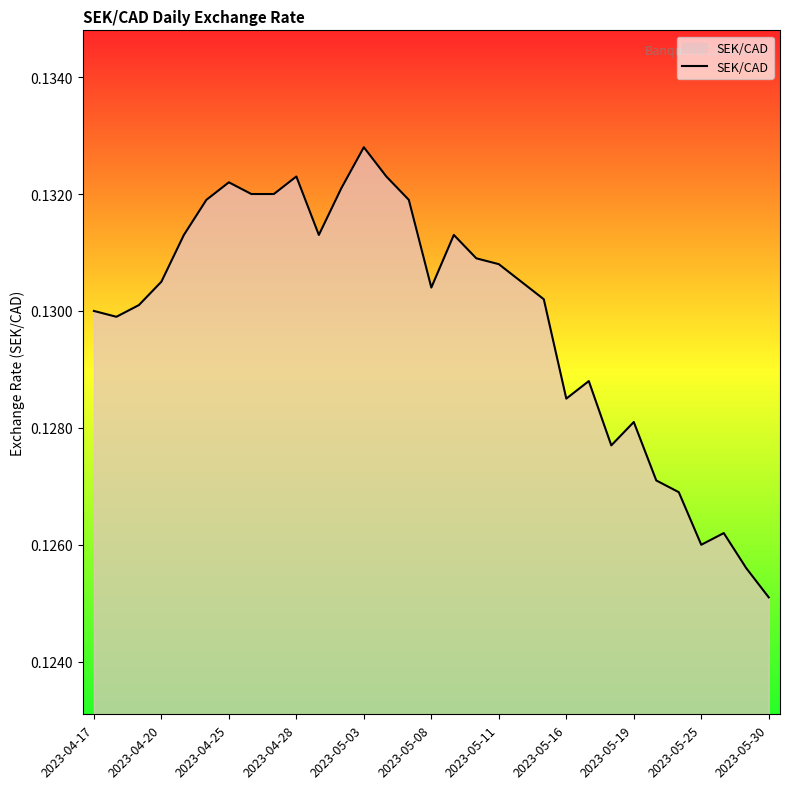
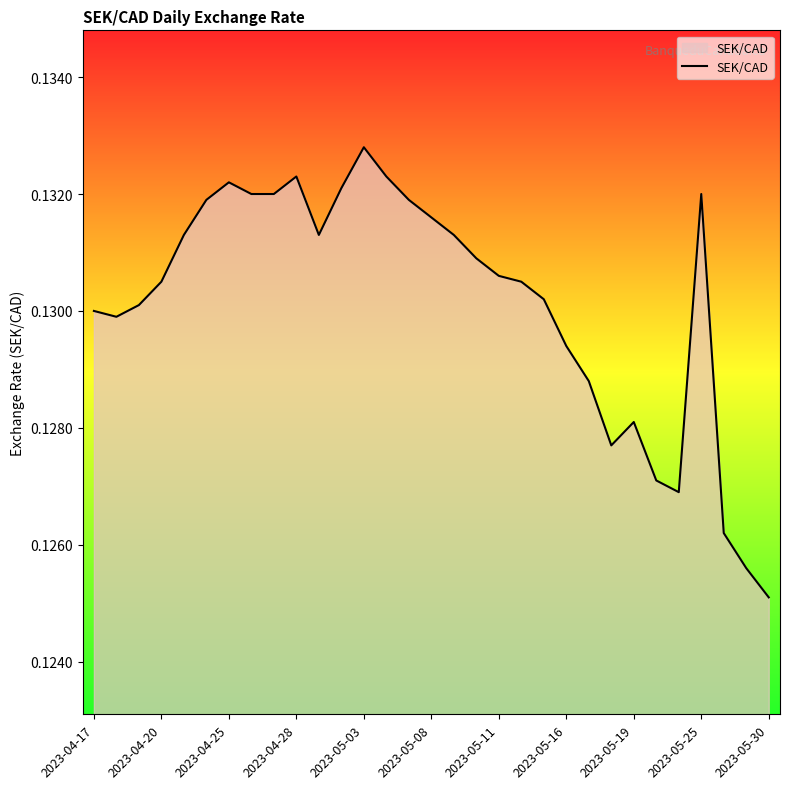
2023-05-08: 0.1304 -> 0.1316
2023-05-11: 0.1308 -> 0.1306
2023-05-16: 0.1285 -> 0.1294
2023-05-25: 0.126 -> 0.132
